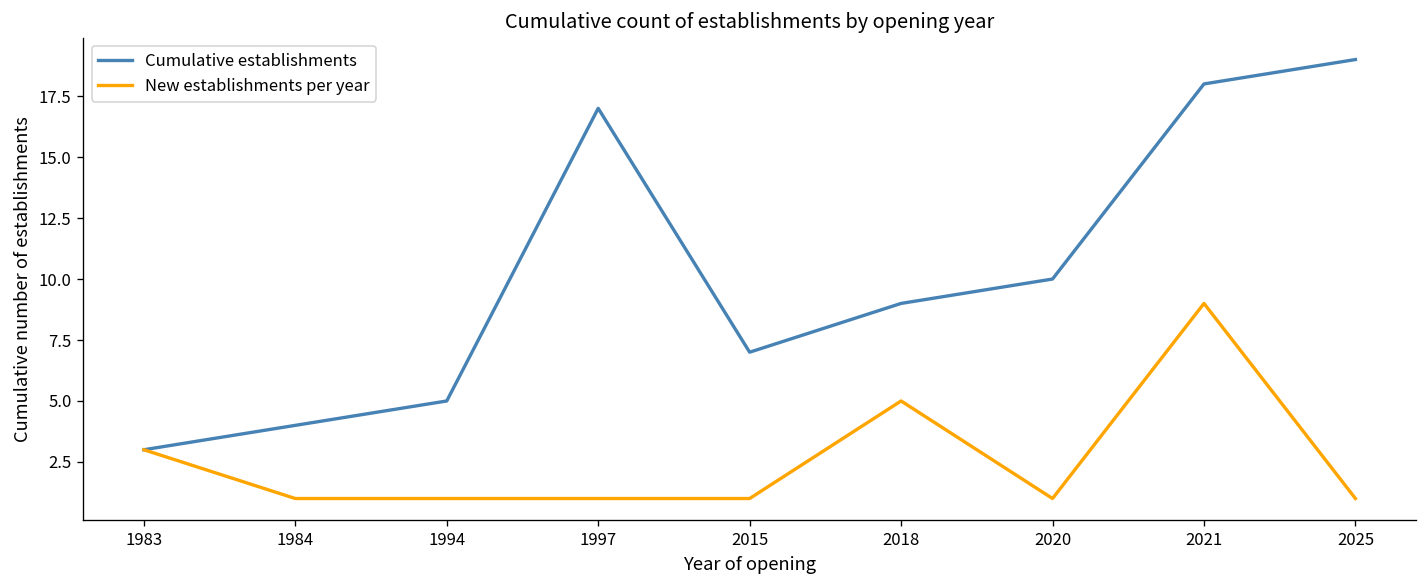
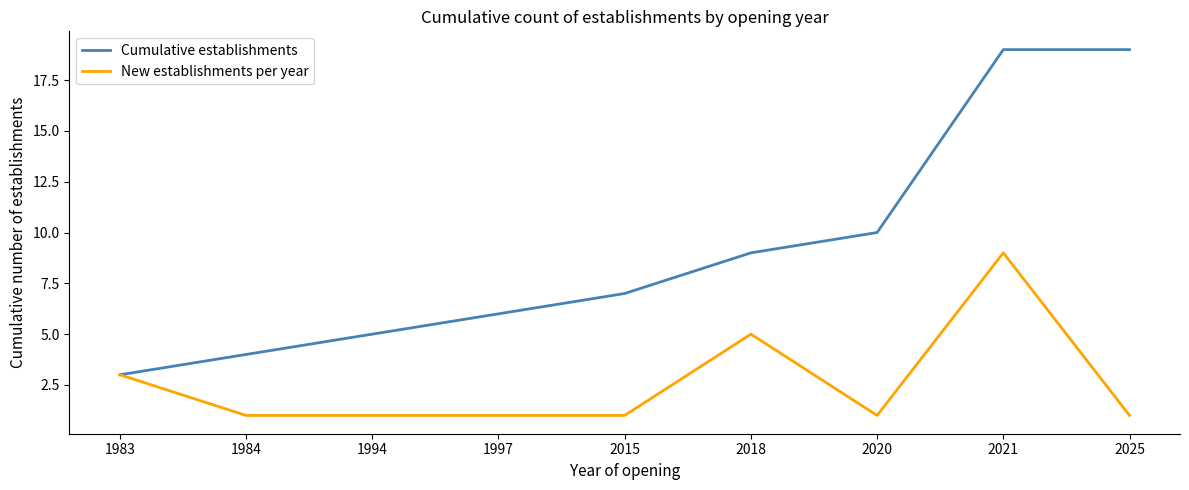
Cumulative establishments, 1997: 17 -> 6
Cumulative establishments, 2021: 18 -> 19
